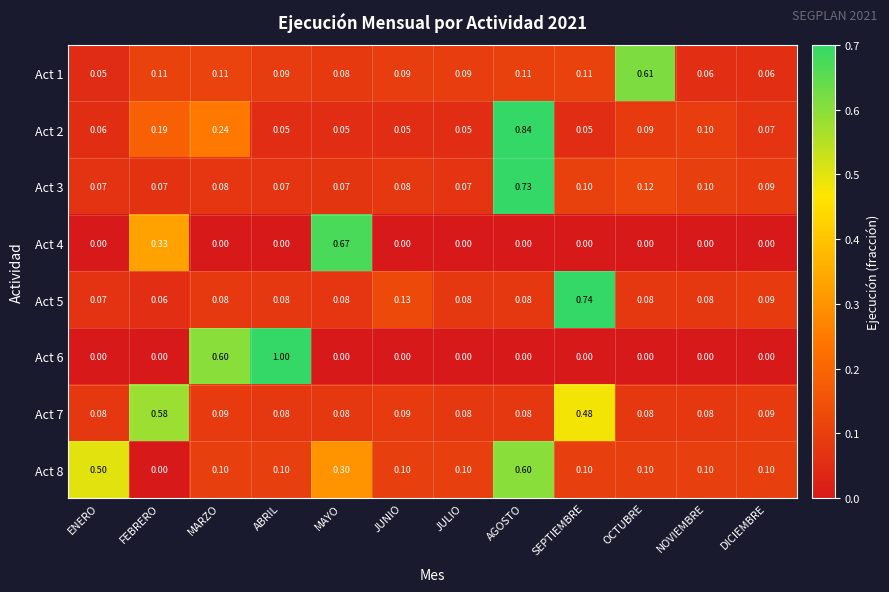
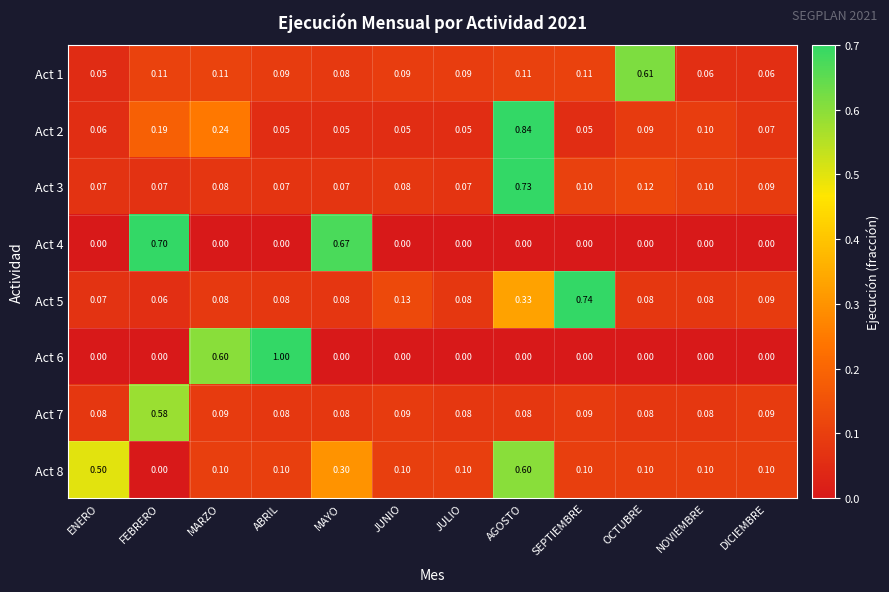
Act 4, FEBRERO: 0.33 -> 0.70
Act 5, AGOSTO: 0.08 -> 0.33
Act 7, SEPTIEMBRE: 0.48 -> 0.09
